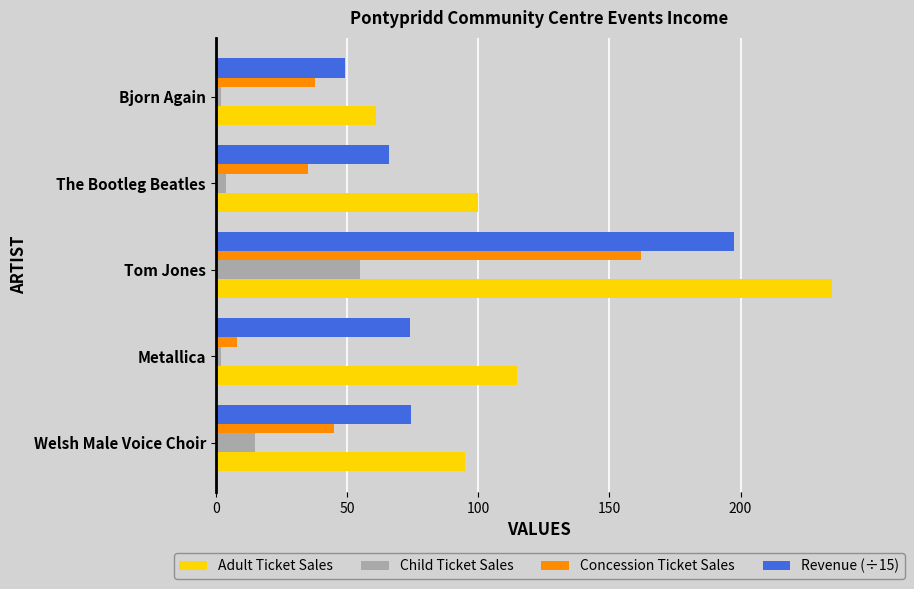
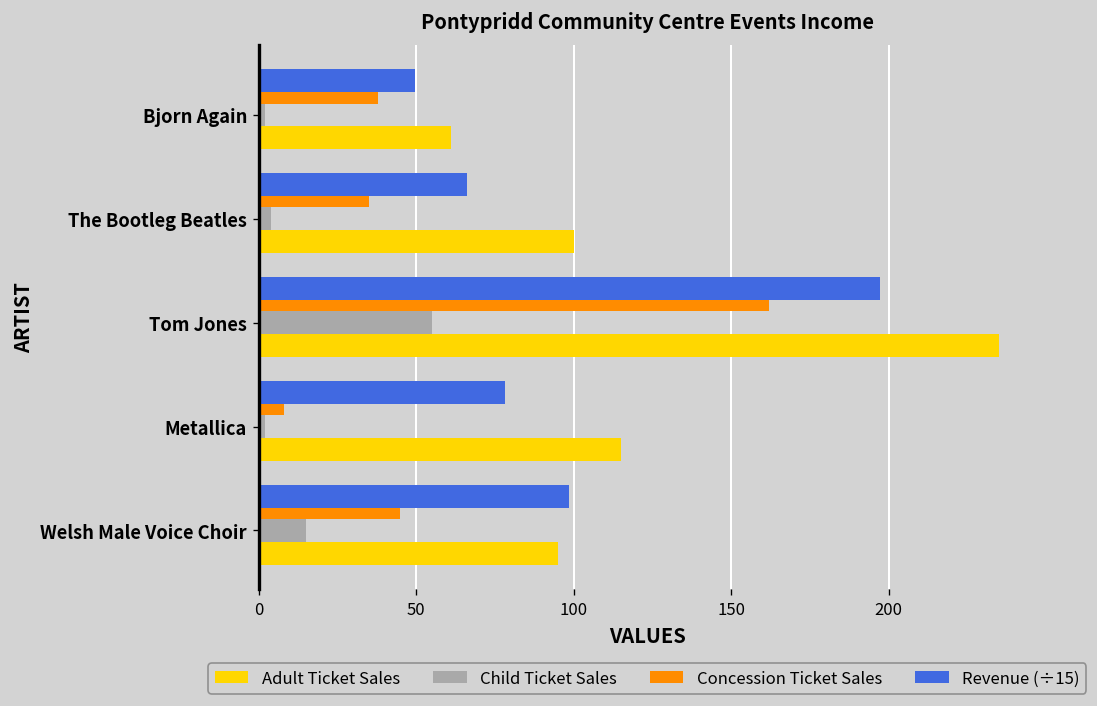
Revenue (÷15), Metallica: 74 -> 78
Revenue (÷15), Welsh Male Voice Choir: 75 -> 98
